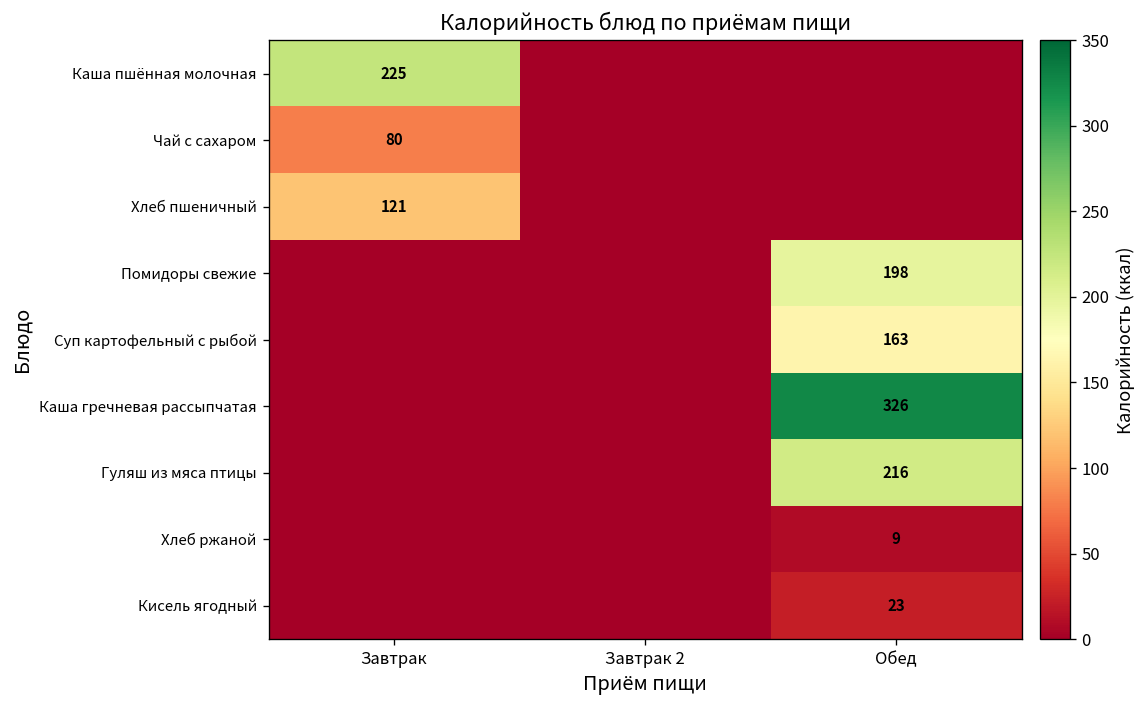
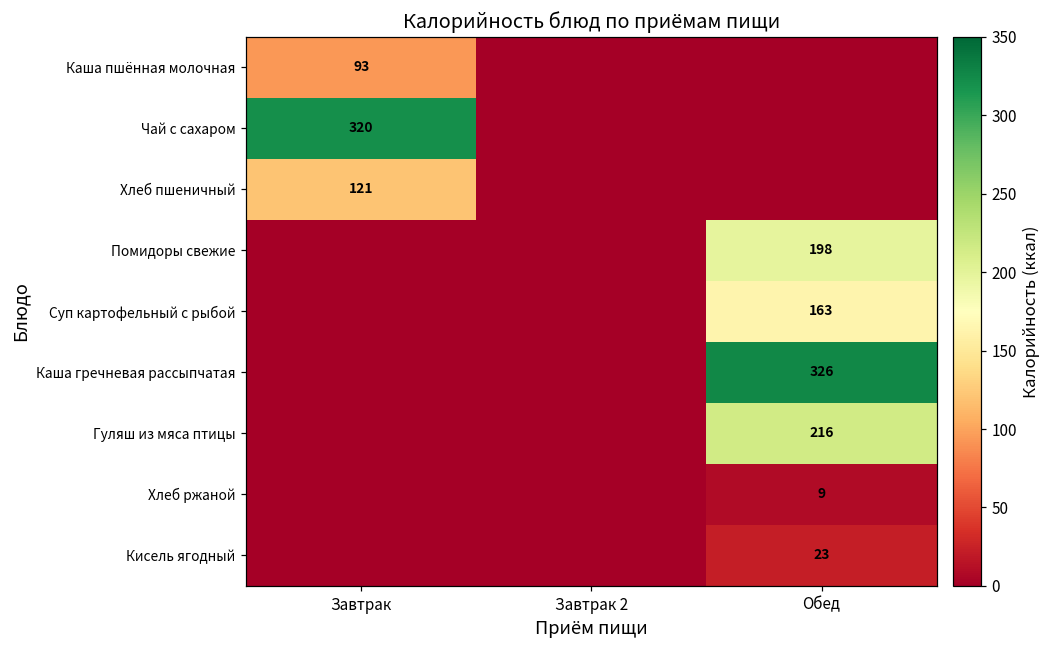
Каша пшённая молочная, Завтрак: 225 -> 93
Чай с сахаром, Завтрак: 80 -> 320
